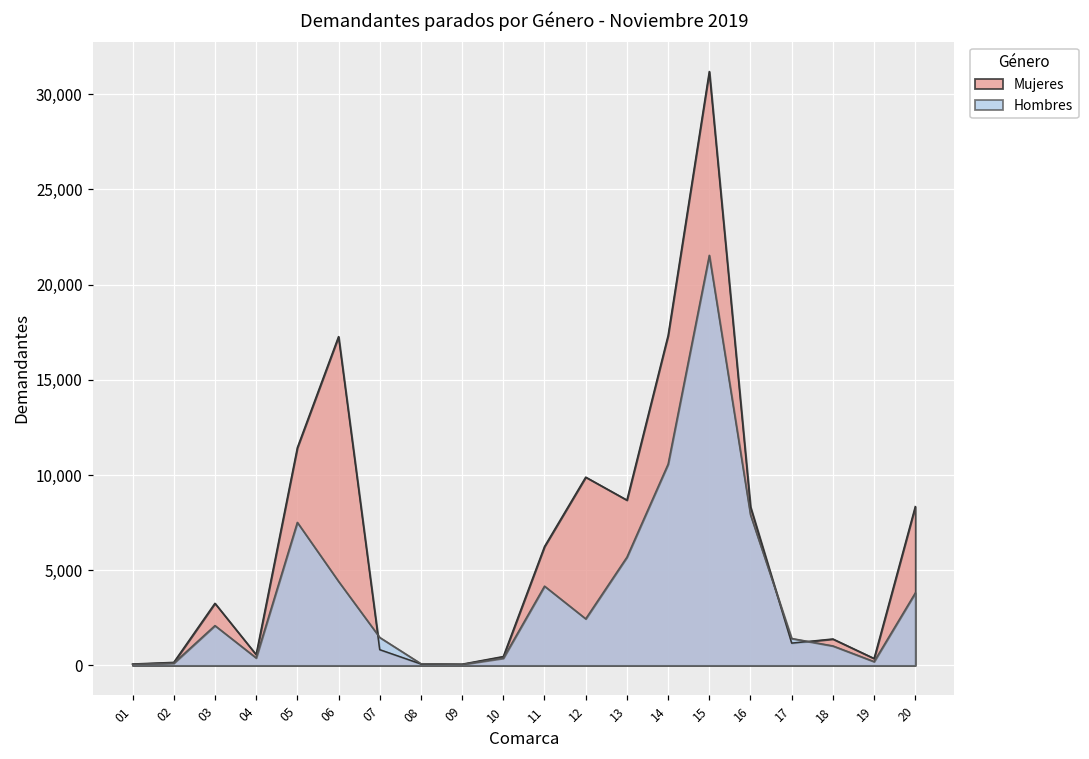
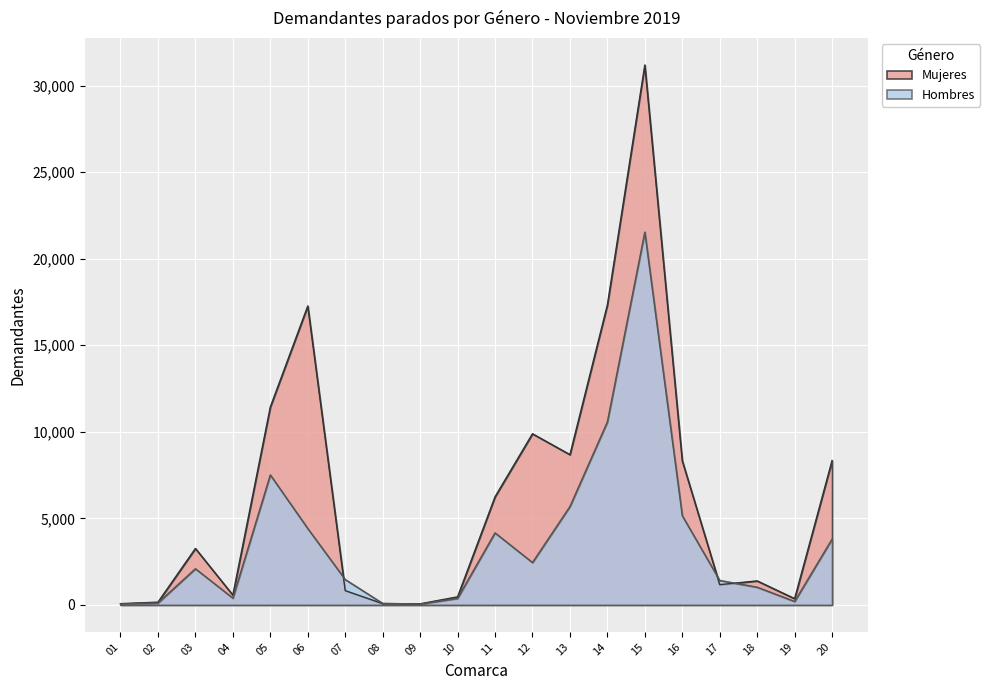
Hombres, 16: 7,900 -> 5,200
